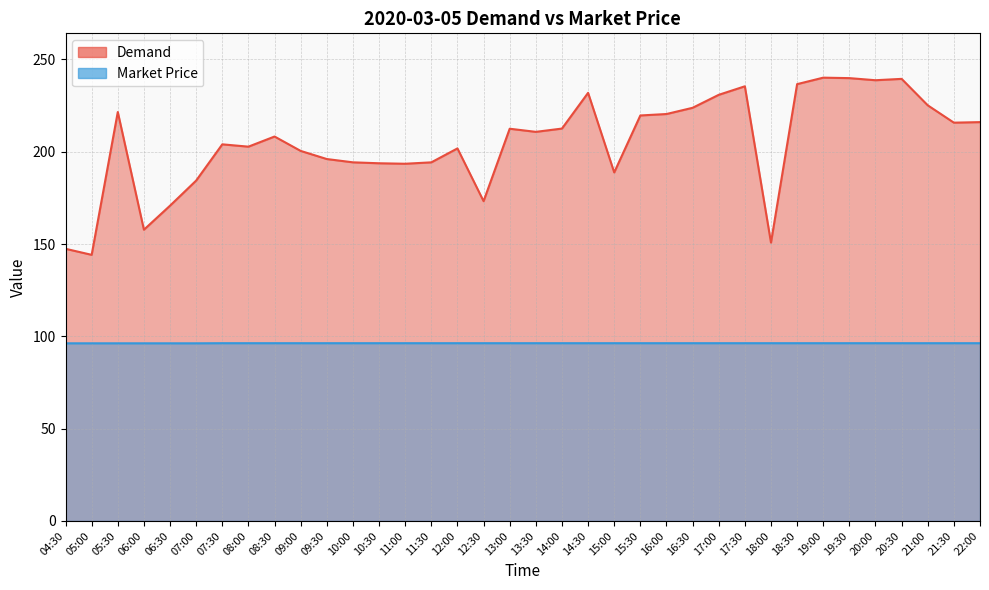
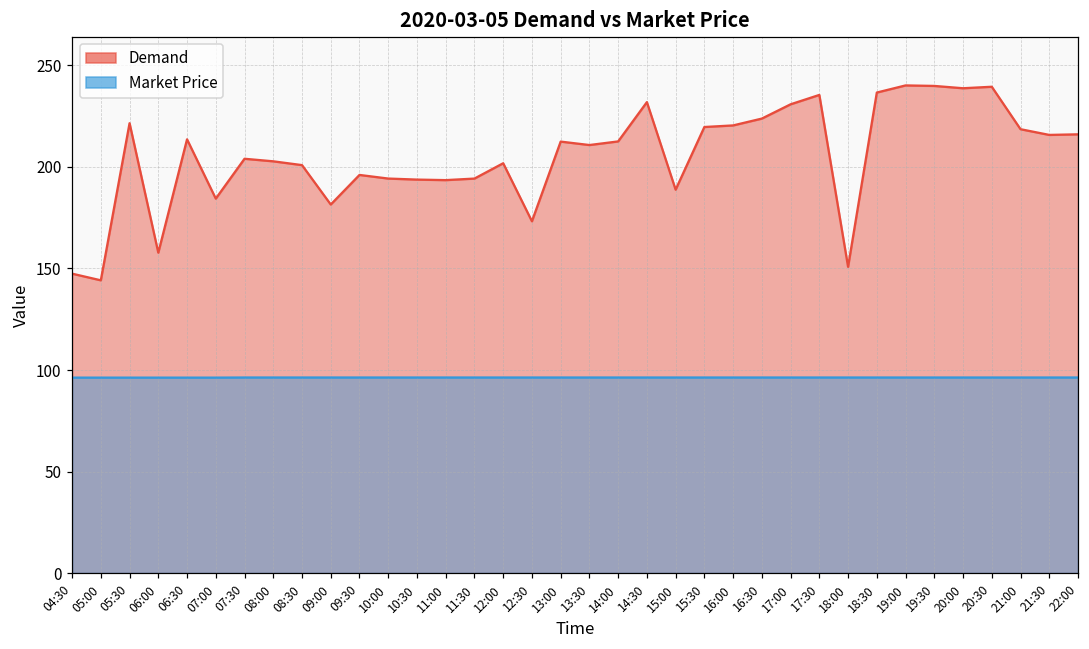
Demand, 06:30: 171 -> 214
Demand, 08:30: 208 -> 201
Demand, 09:00: 200 -> 182
Demand, 21:00: 225 -> 219
